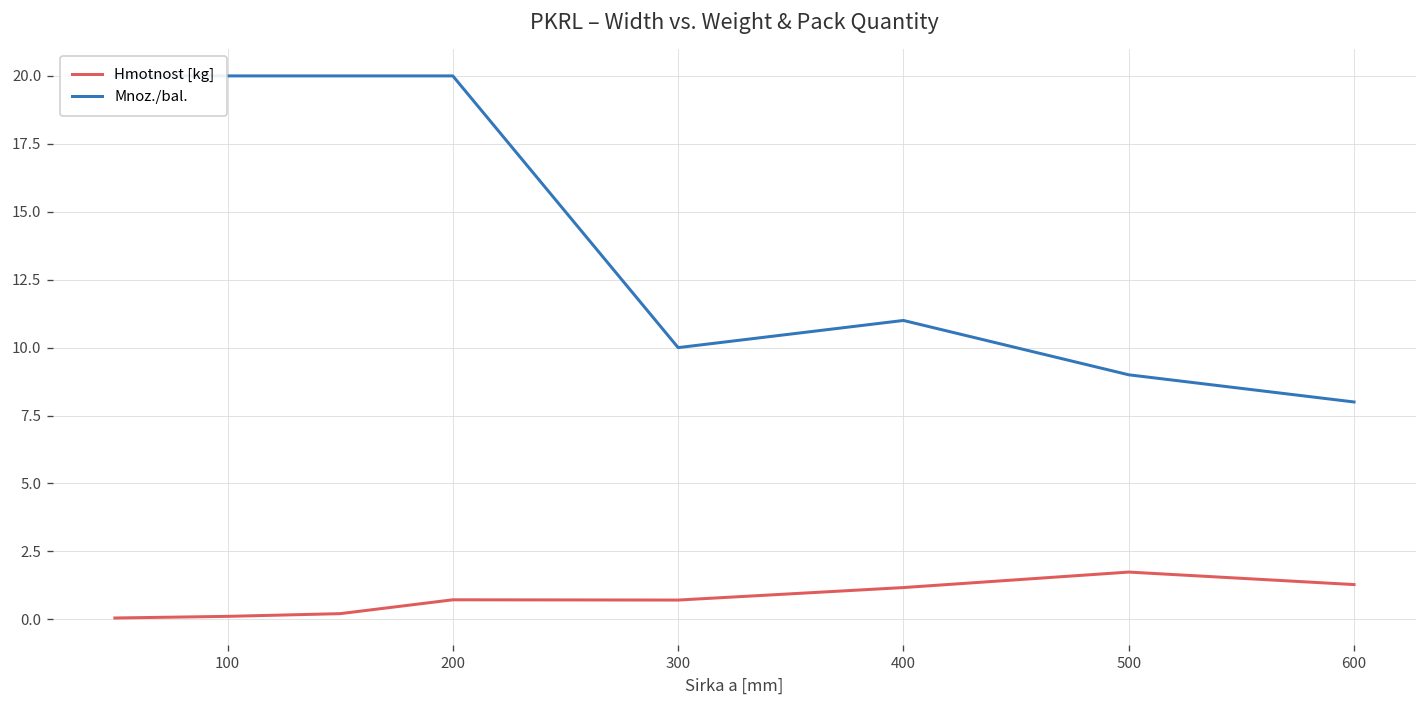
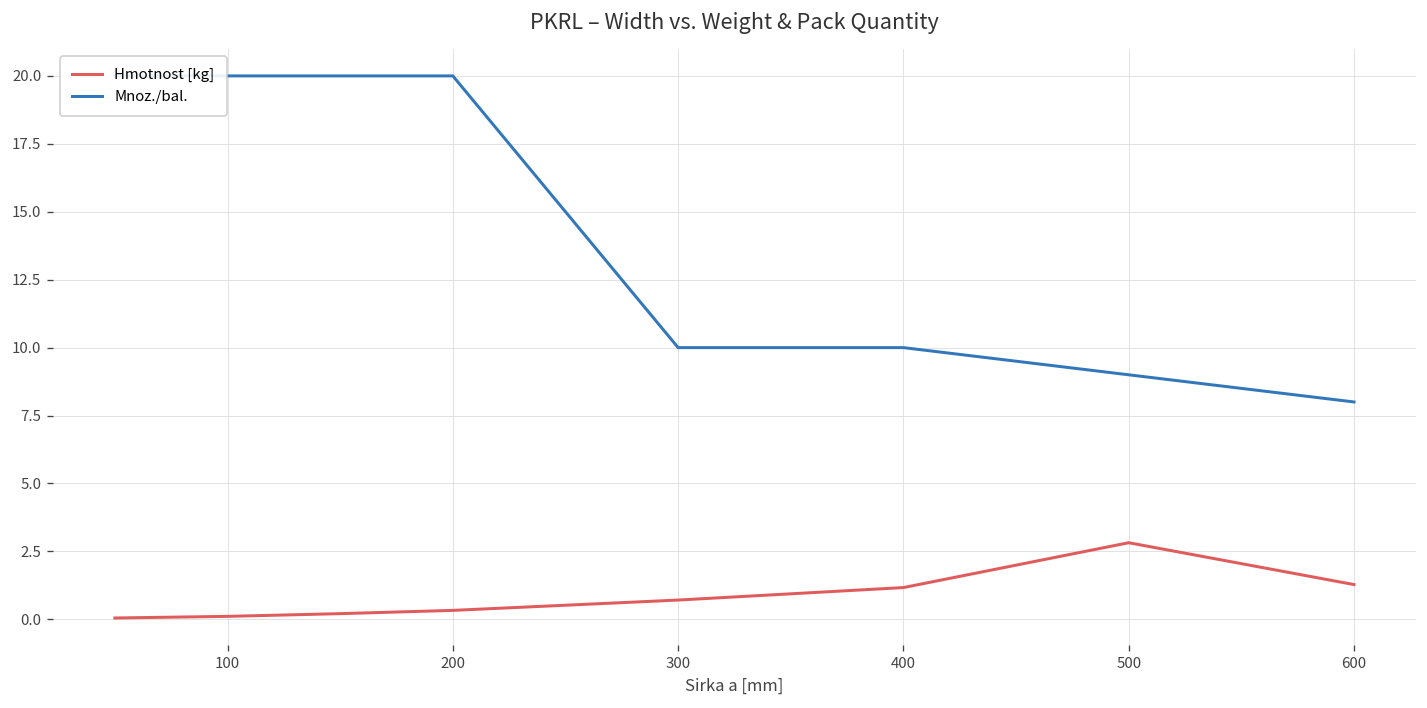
Hmotnost [kg], 200: 0.7 -> 0.3
Mnoz./bal., 400: 11 -> 10
Hmotnost [kg], 500: 1.7 -> 2.8
